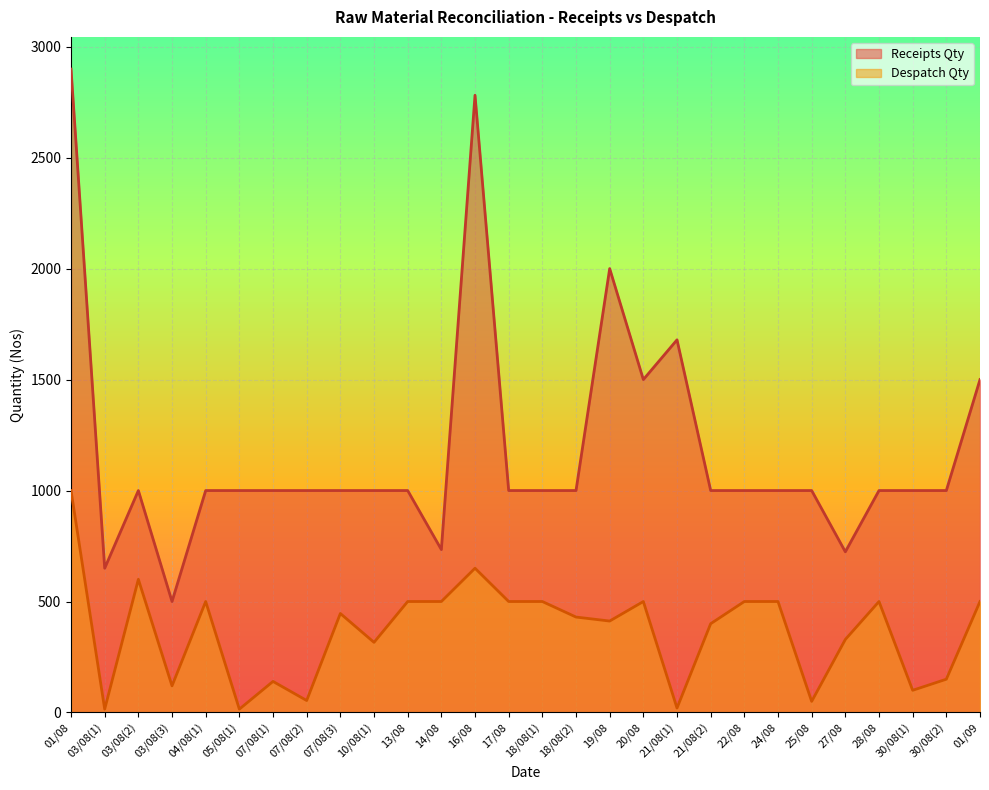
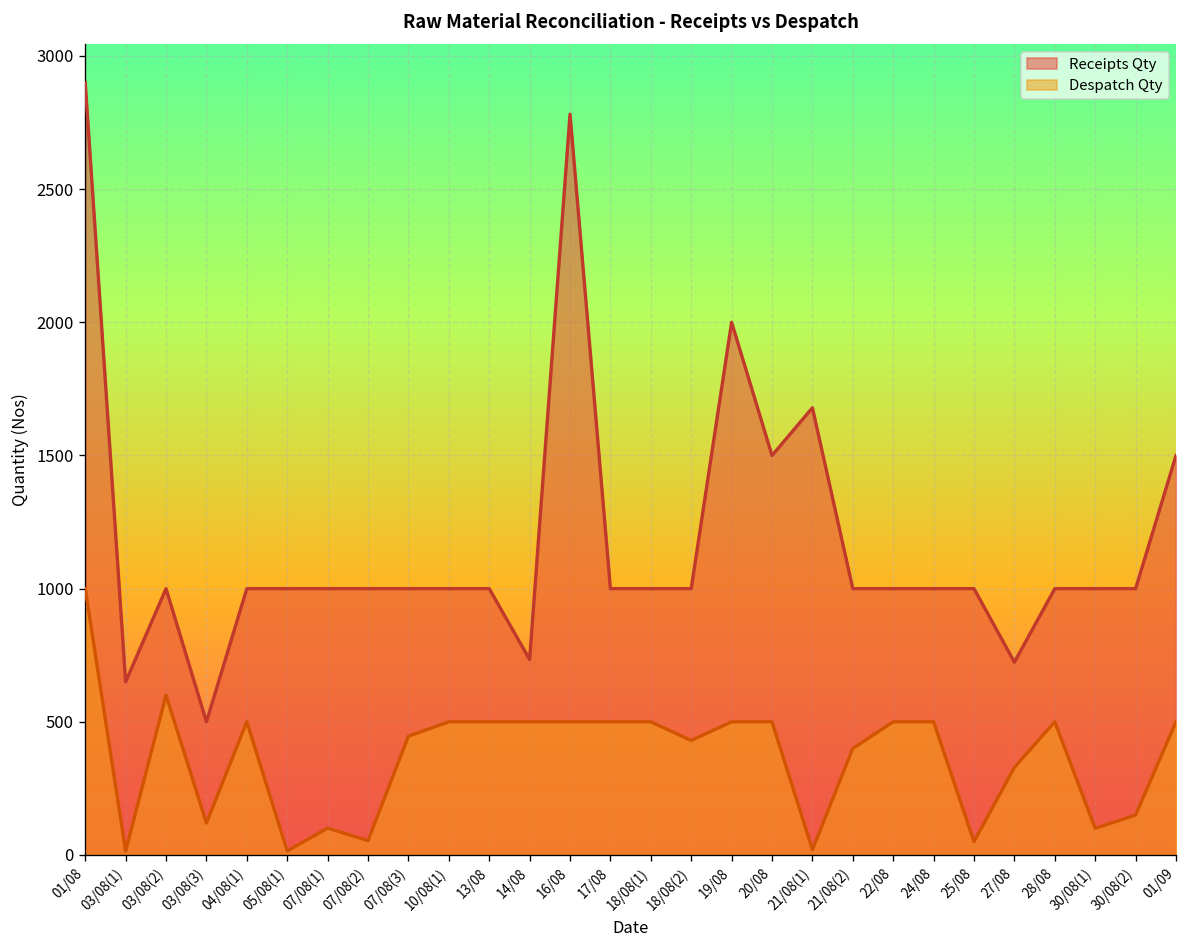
Despatch Qty, 07/08(1): 140 -> 100
Despatch Qty, 10/08(1): 320 -> 500
Despatch Qty, 16/08: 650 -> 500
Despatch Qty, 19/08: 410 -> 500
